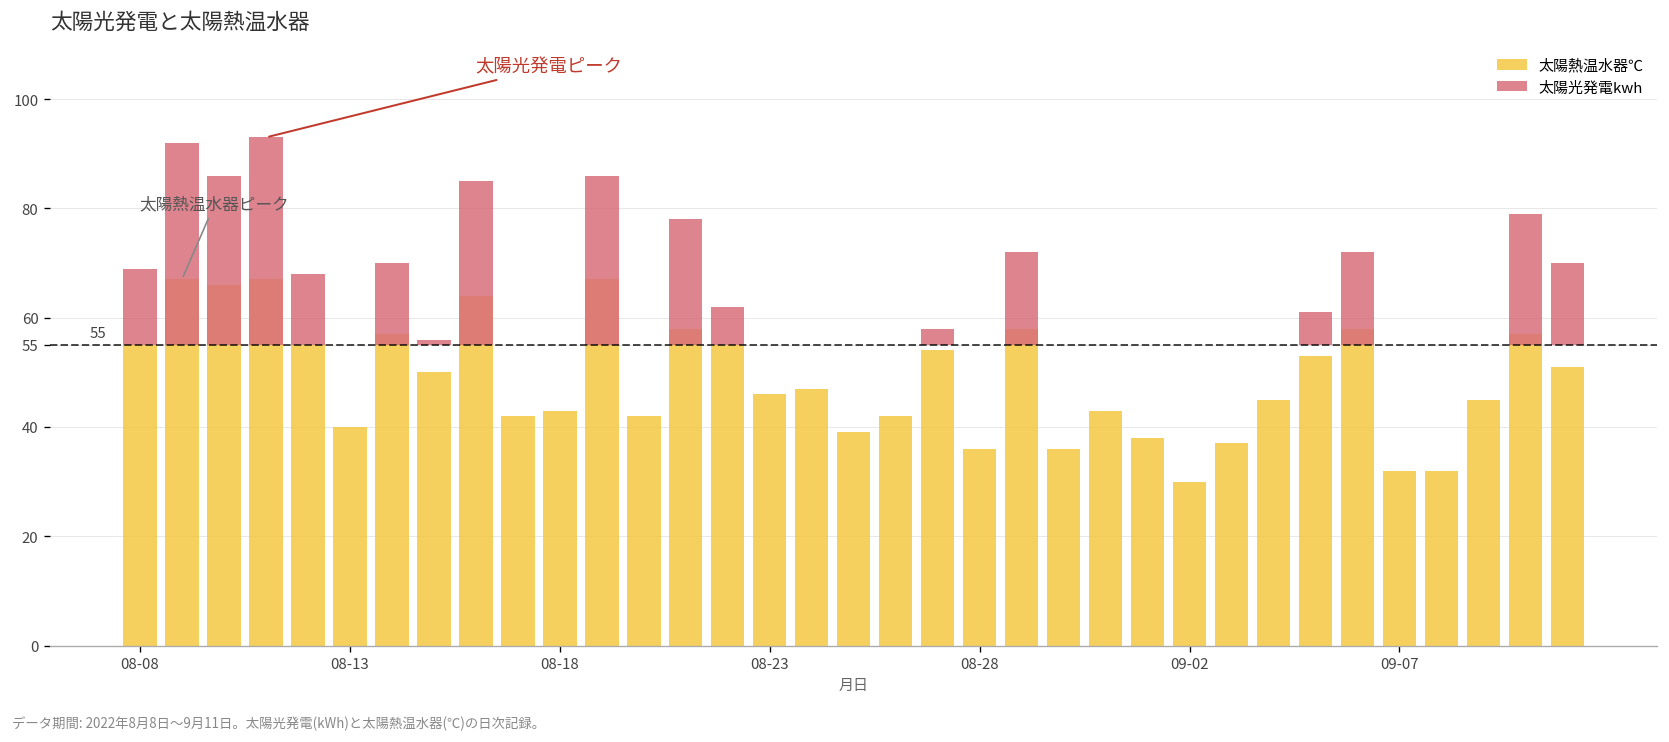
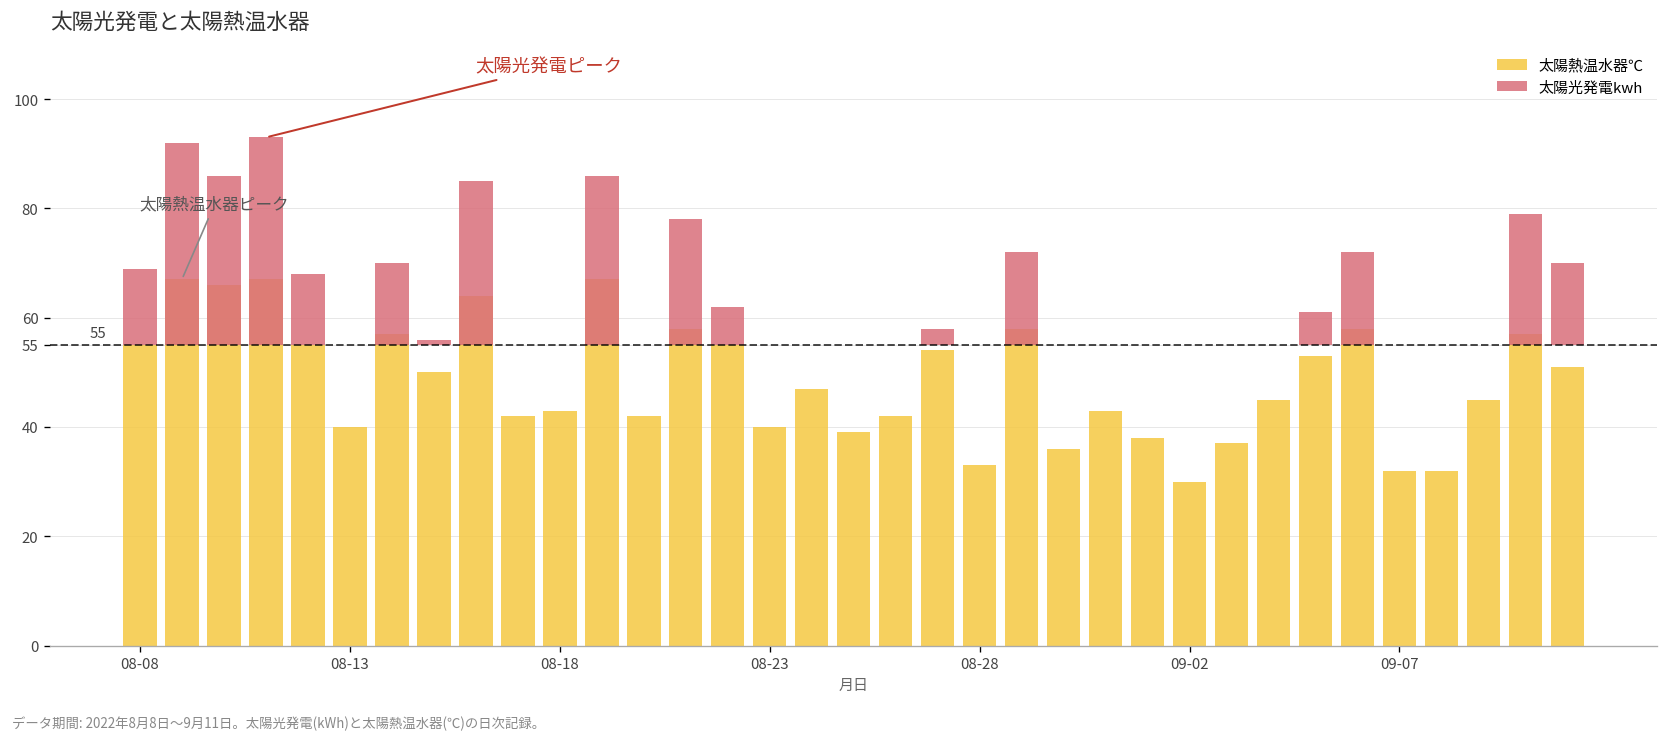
太陽熱温水器℃, 08-23: 46 -> 40
太陽熱温水器℃, 08-28: 36 -> 33
